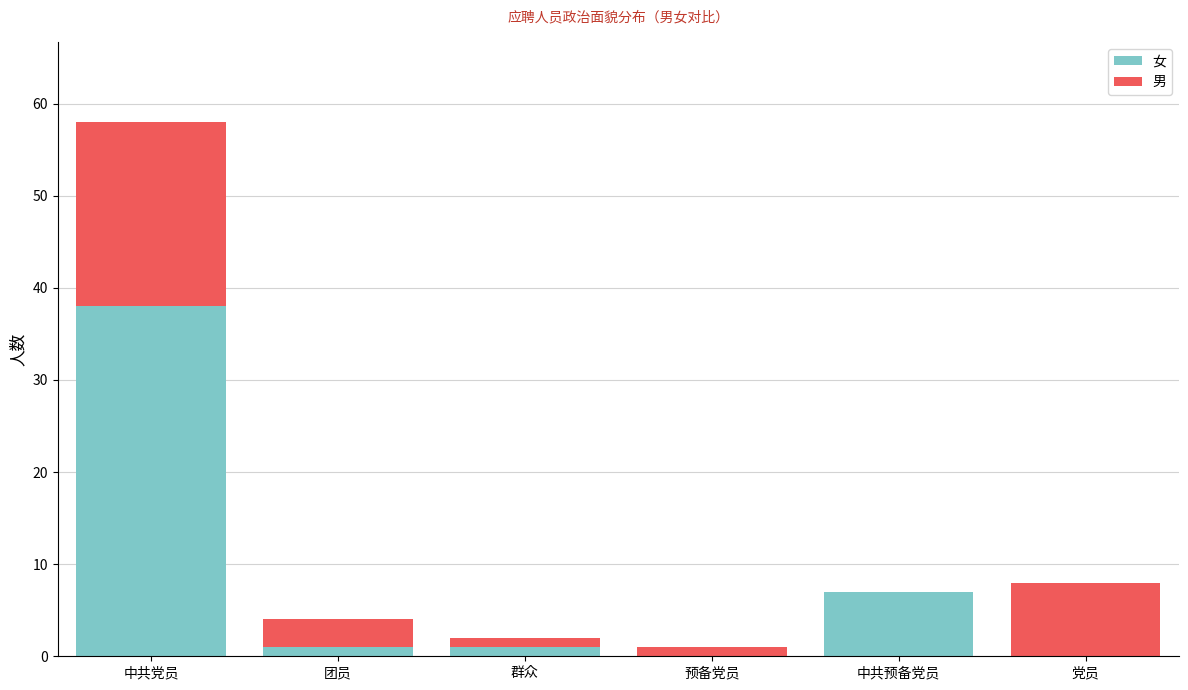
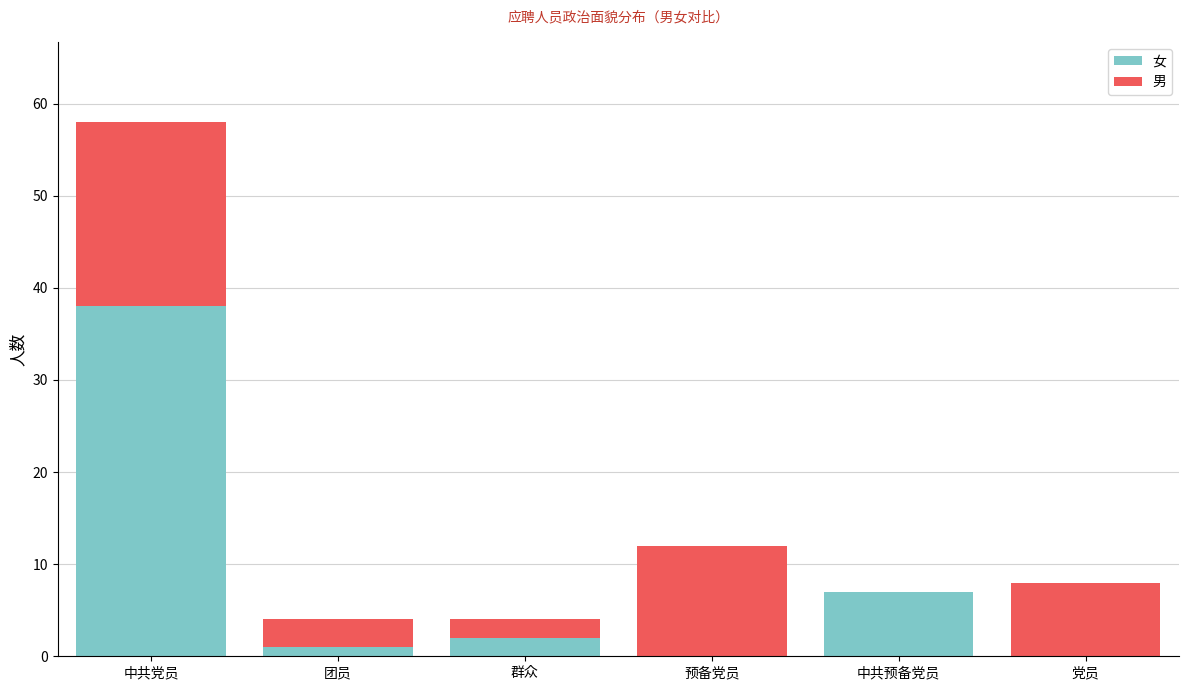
女, 群众: 1 -> 2
男, 群众: 1 -> 2
男, 预备党员: 1 -> 12
